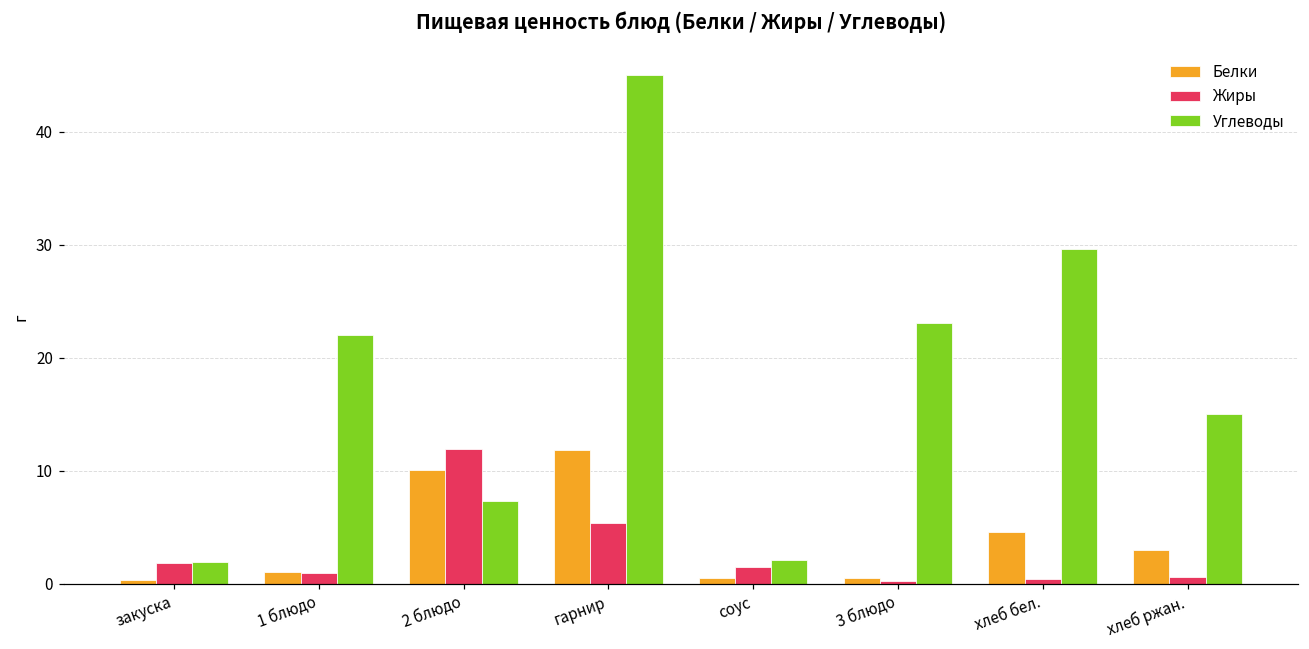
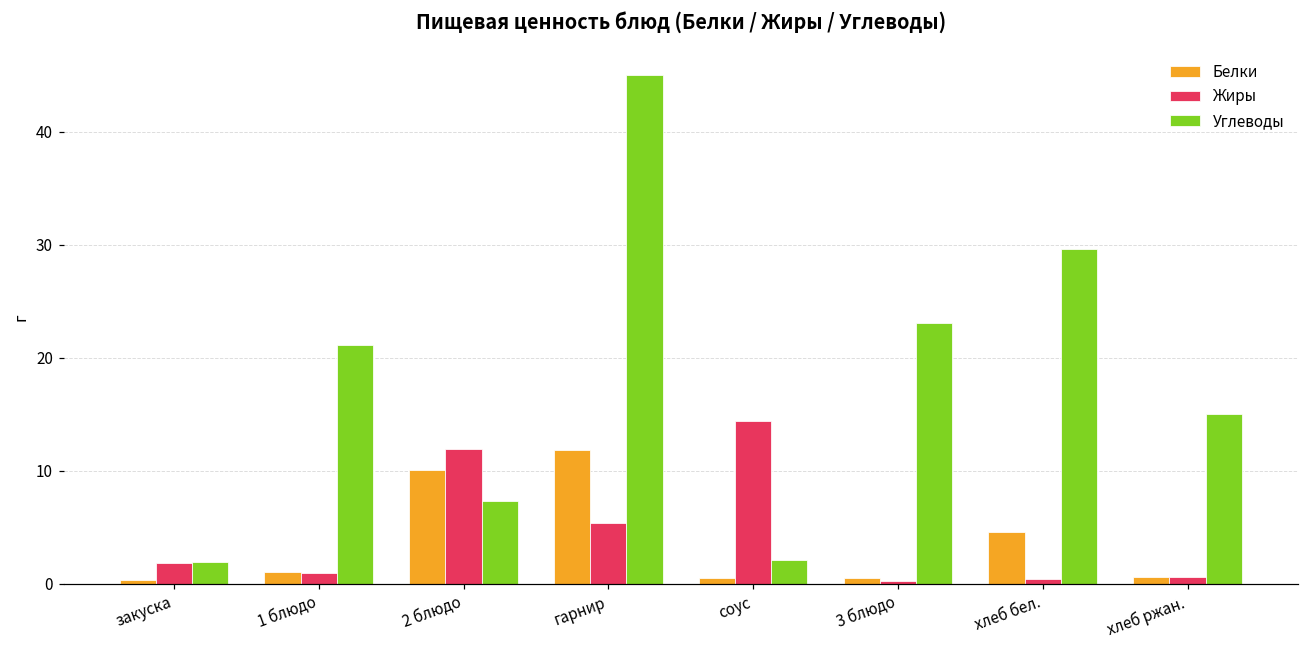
Углеводы, 1 блюдо: 22.0 -> 21.1
Жиры, соус: 1.5 -> 14.4
Белки, хлеб ржан.: 3.0 -> 0.6
